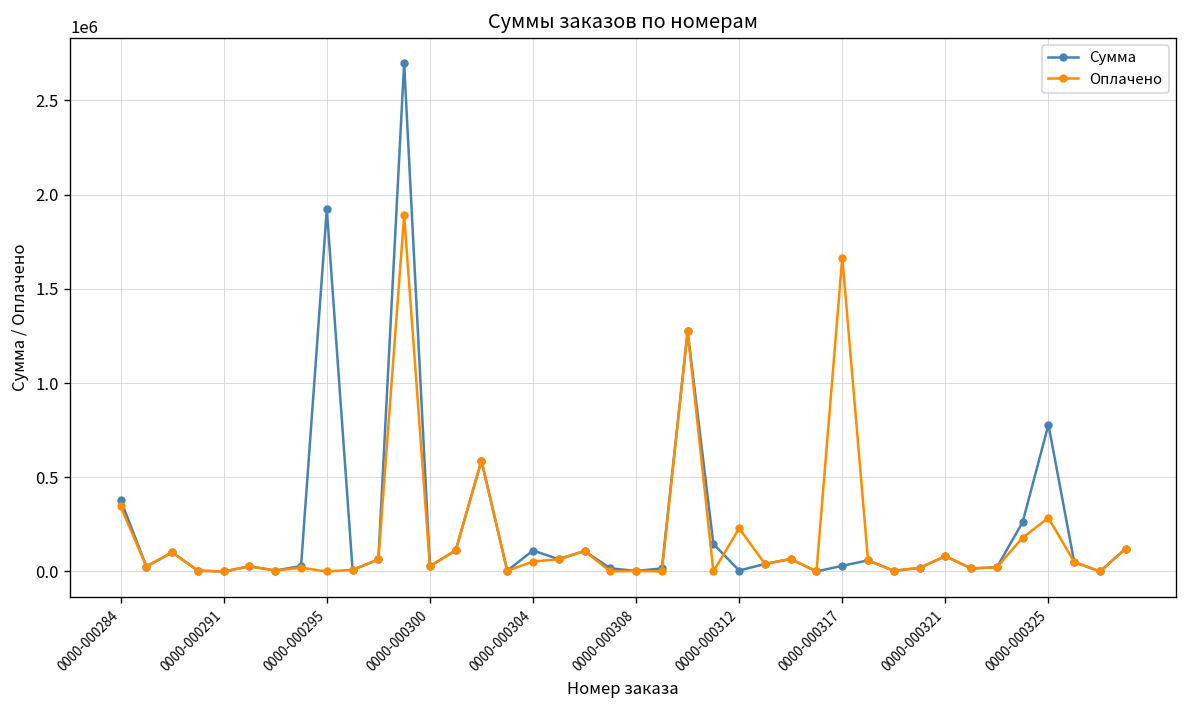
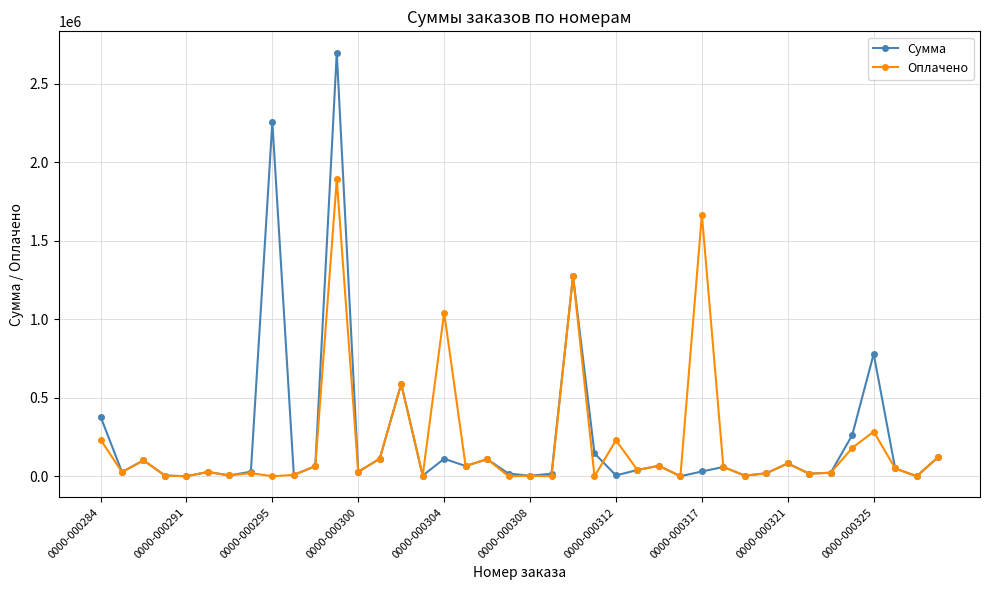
Оплачено, 0000-000284: 350000 -> 230000
Сумма, 0000-000295: 1920000 -> 2260000
Оплачено, 0000-000304: 50000 -> 1040000
